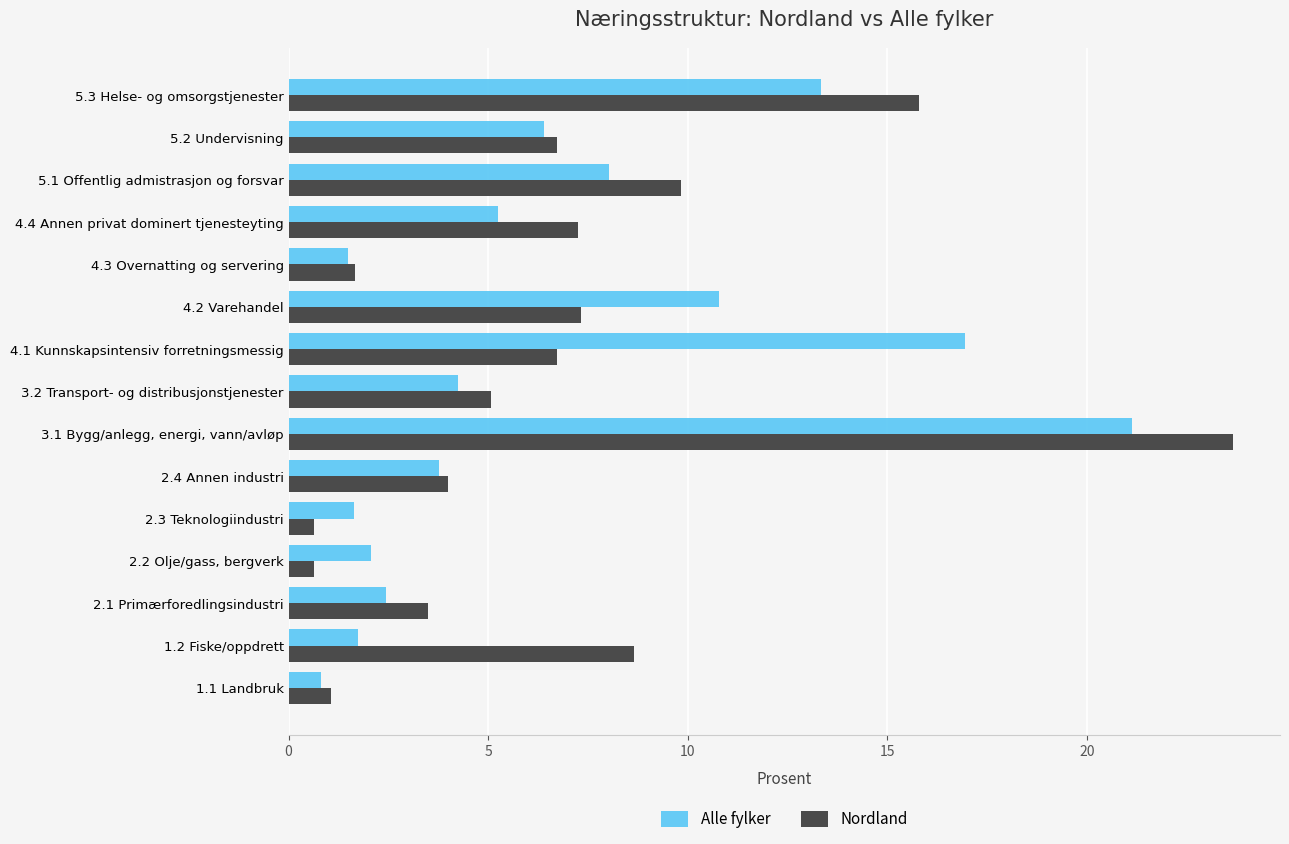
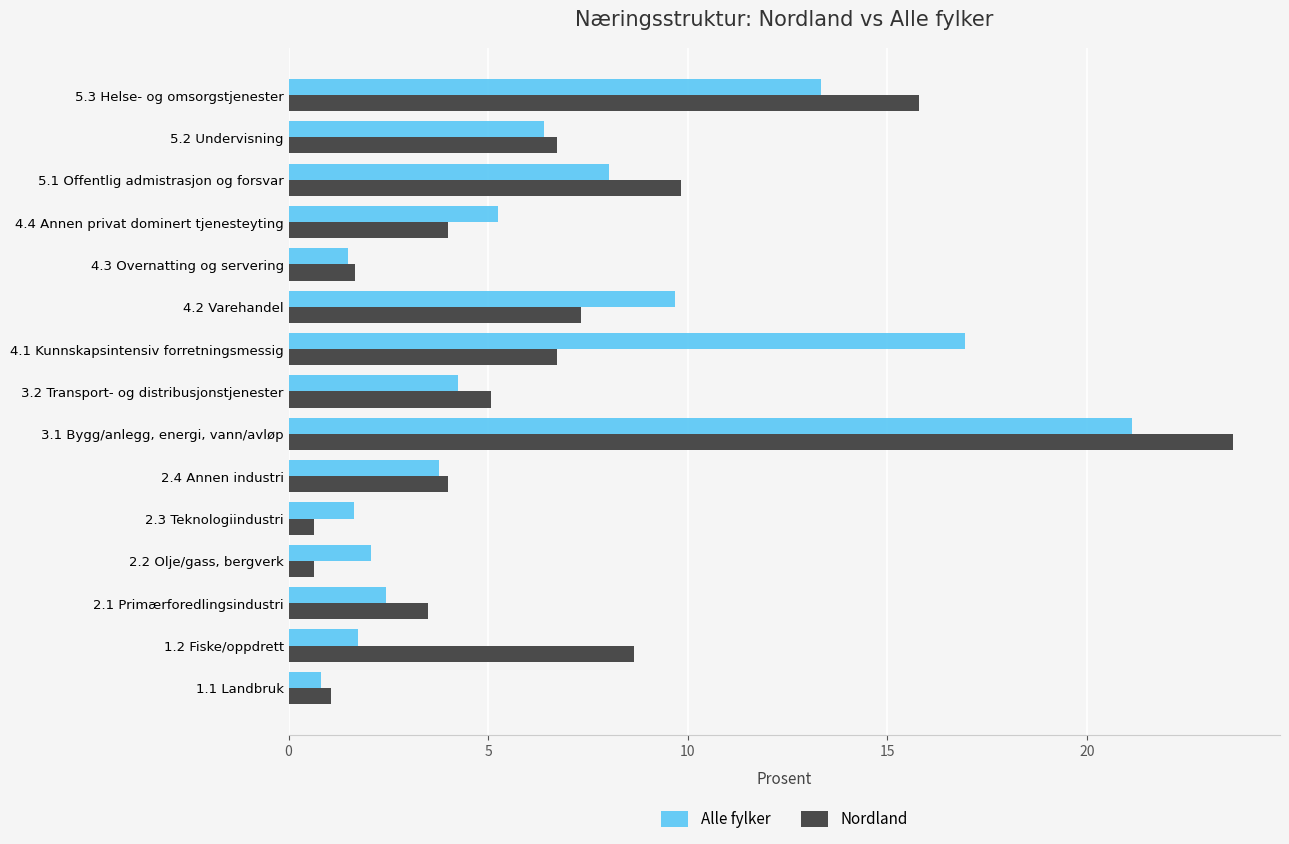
Nordland, 4.4 Annen privat dominert tjenesteyting: 7.2 -> 4.0
Alle fylker, 4.2 Varehandel: 10.8 -> 9.7
